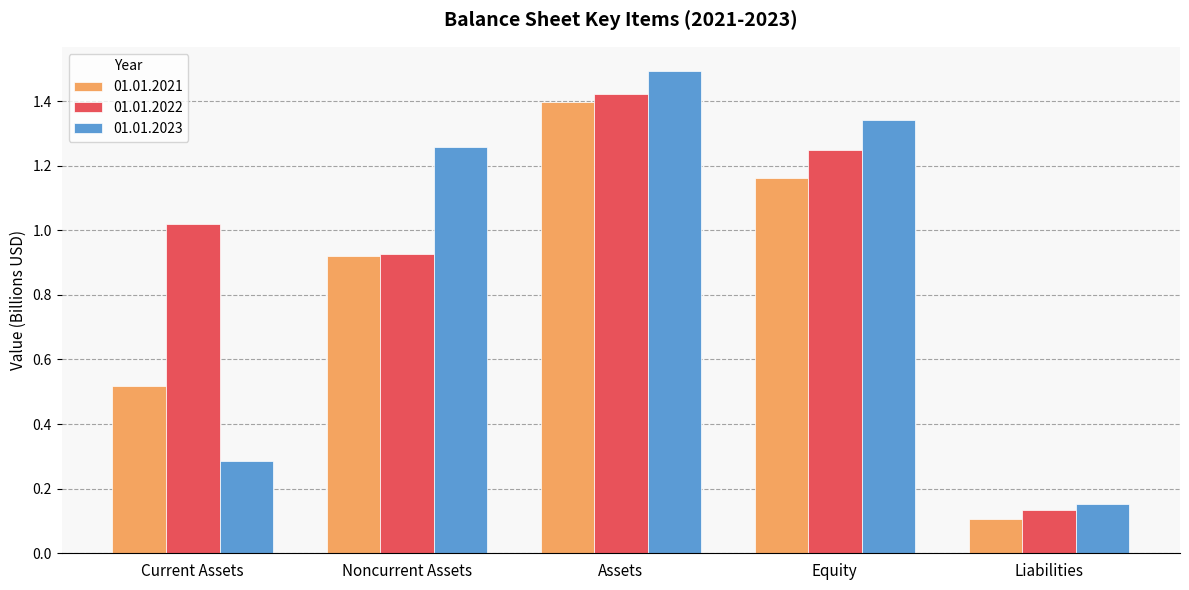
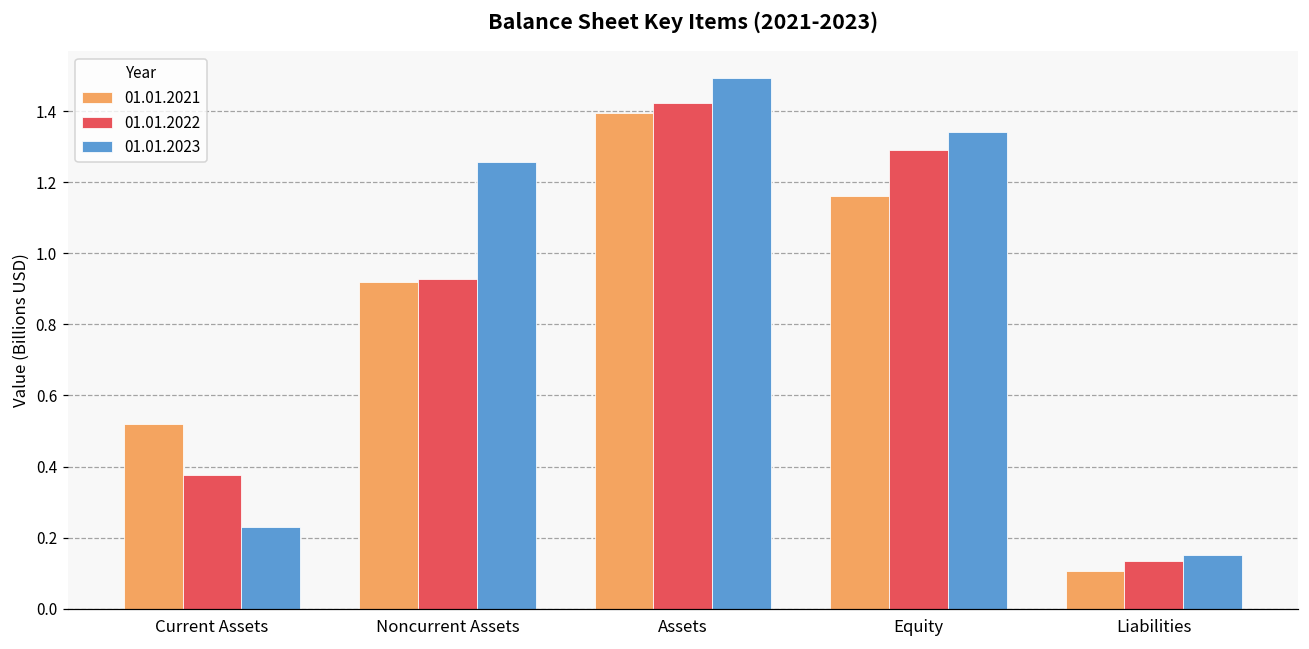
01.01.2022, Current Assets: 1.02 -> 0.38
01.01.2023, Current Assets: 0.29 -> 0.23
01.01.2022, Equity: 1.25 -> 1.29
